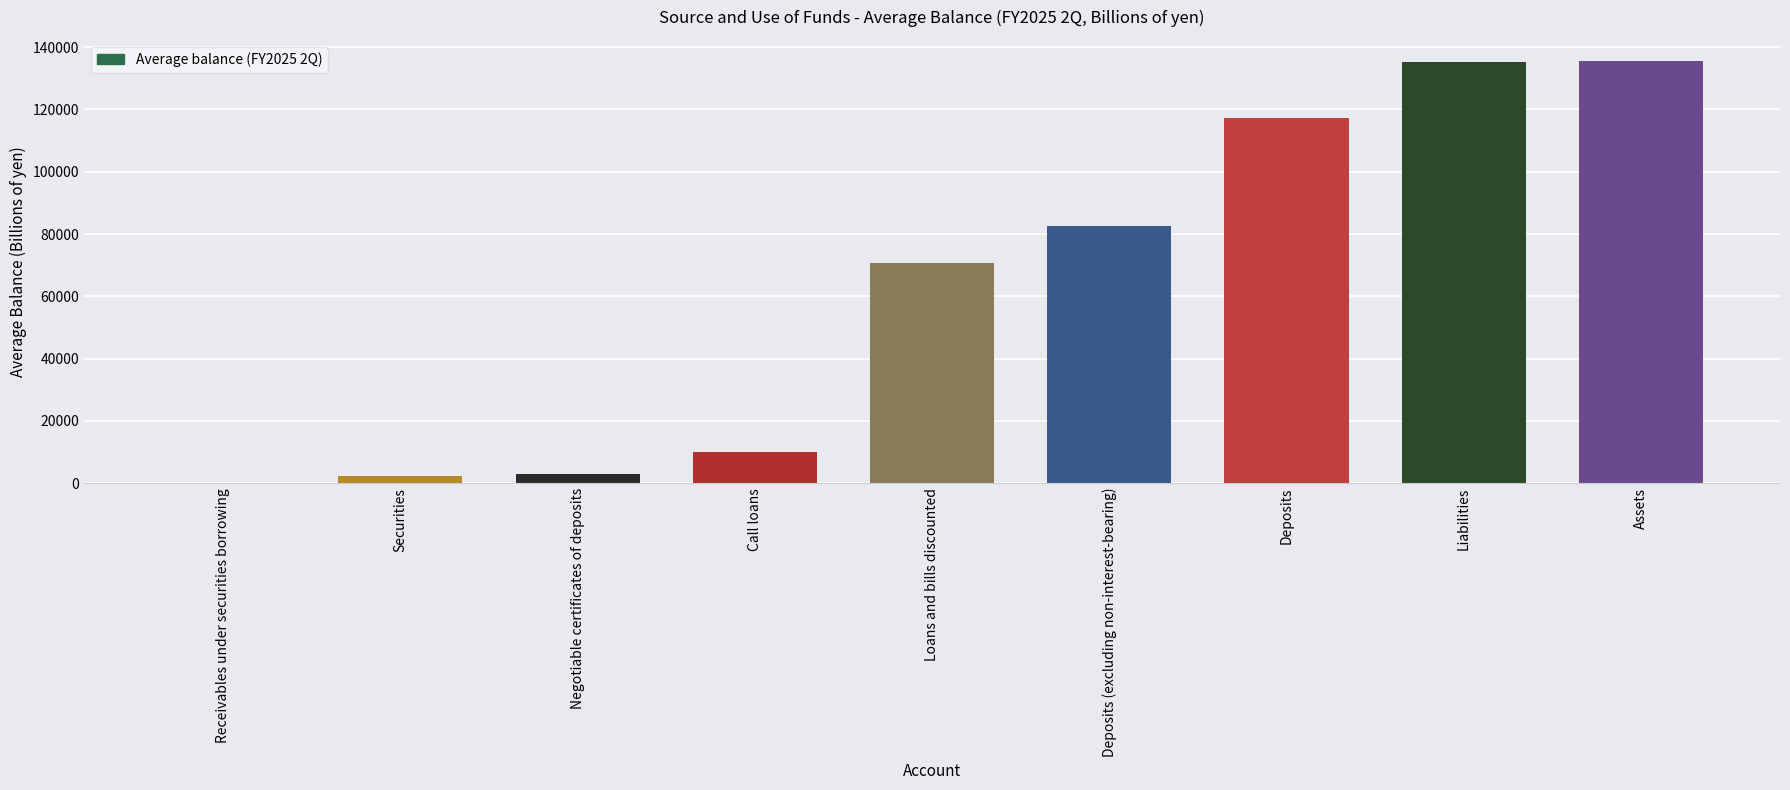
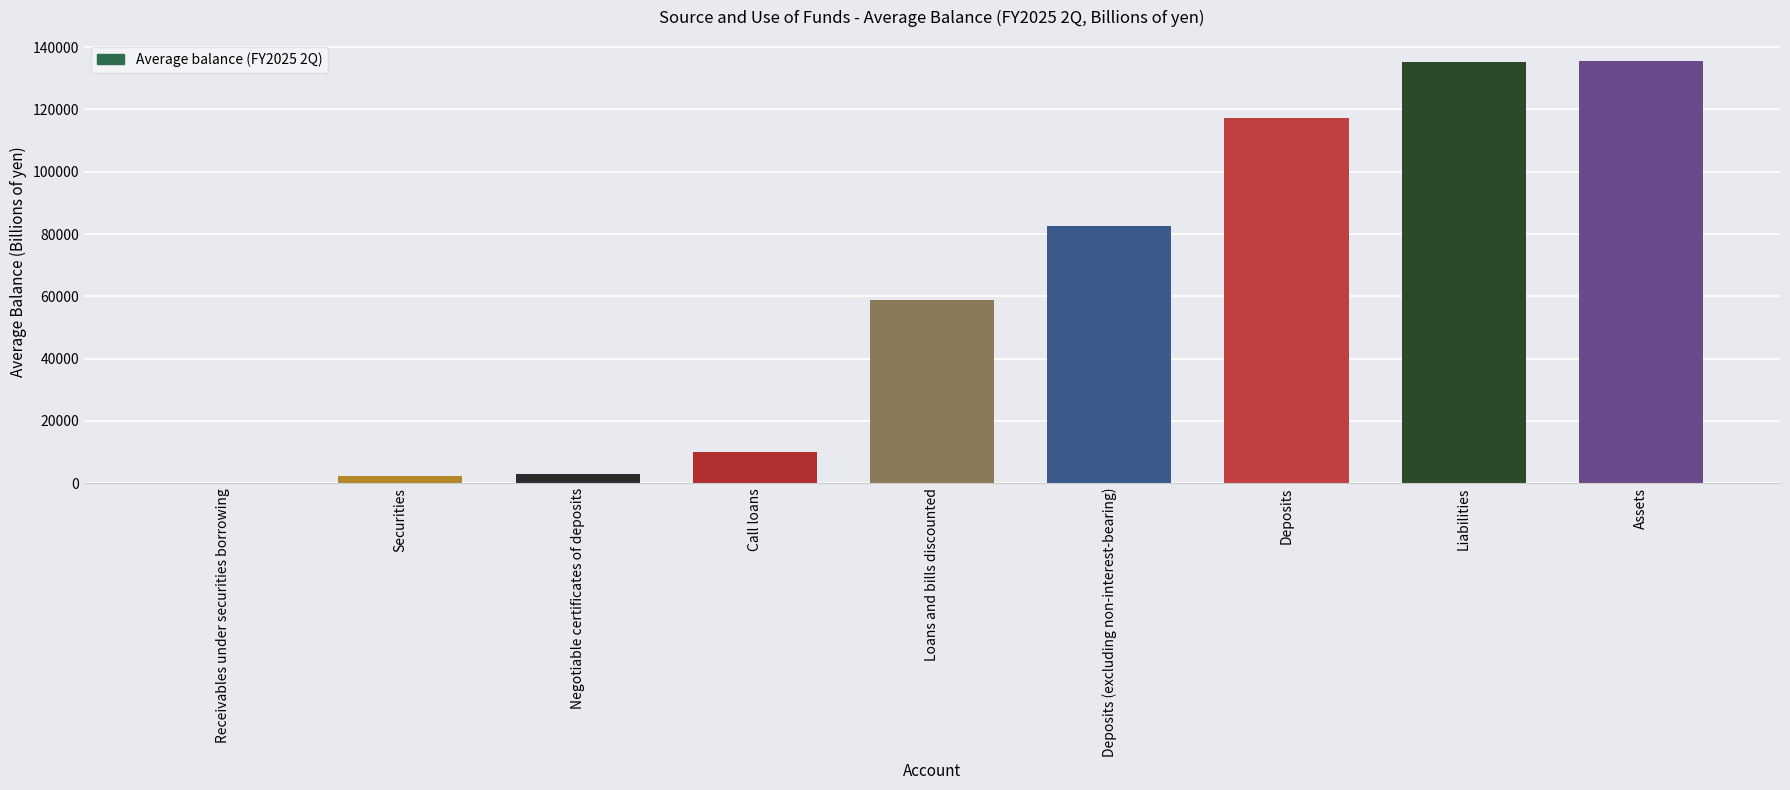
Loans and bills discounted: 71000 -> 59000
